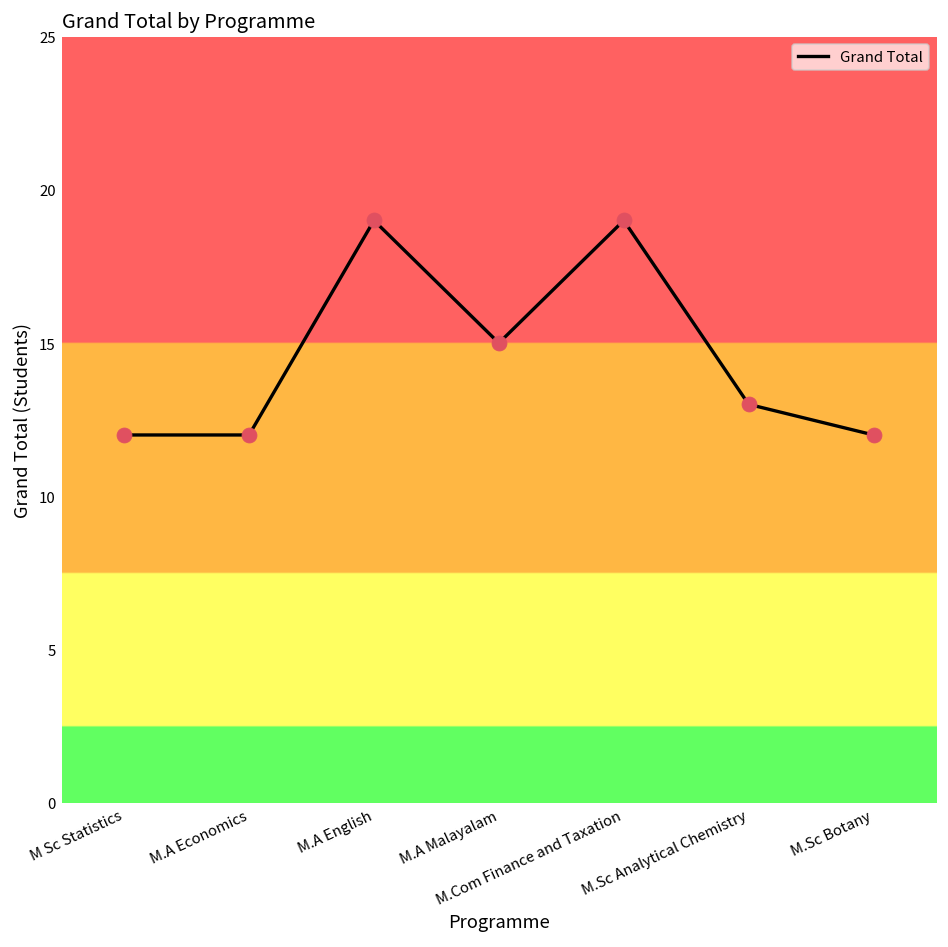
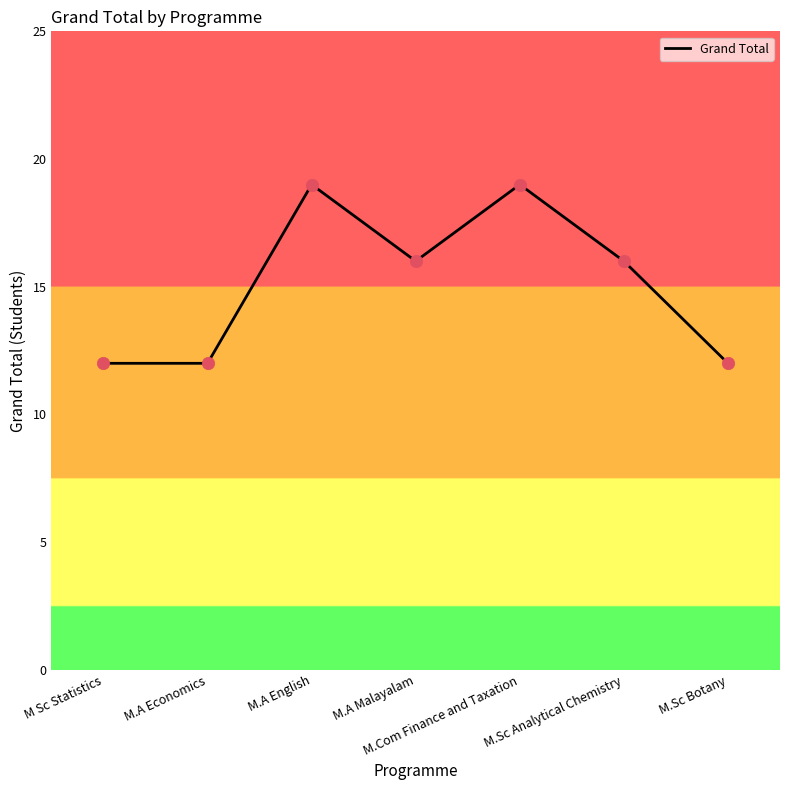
M.A Malayalam: 15 -> 16
M.Sc Analytical Chemistry: 13 -> 16
